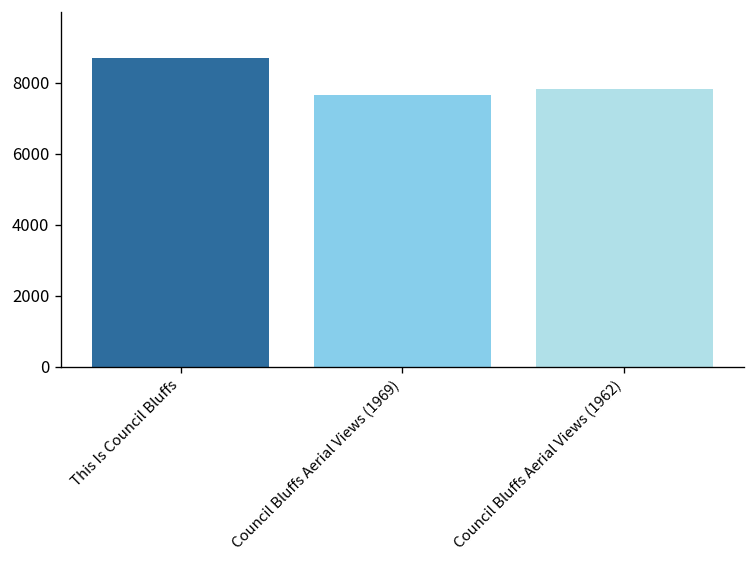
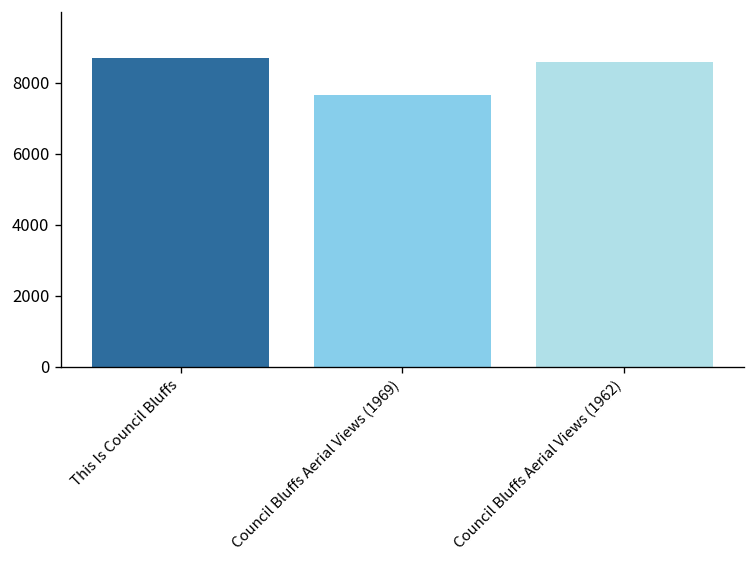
Council Bluffs Aerial Views (1962): 7800 -> 8600
